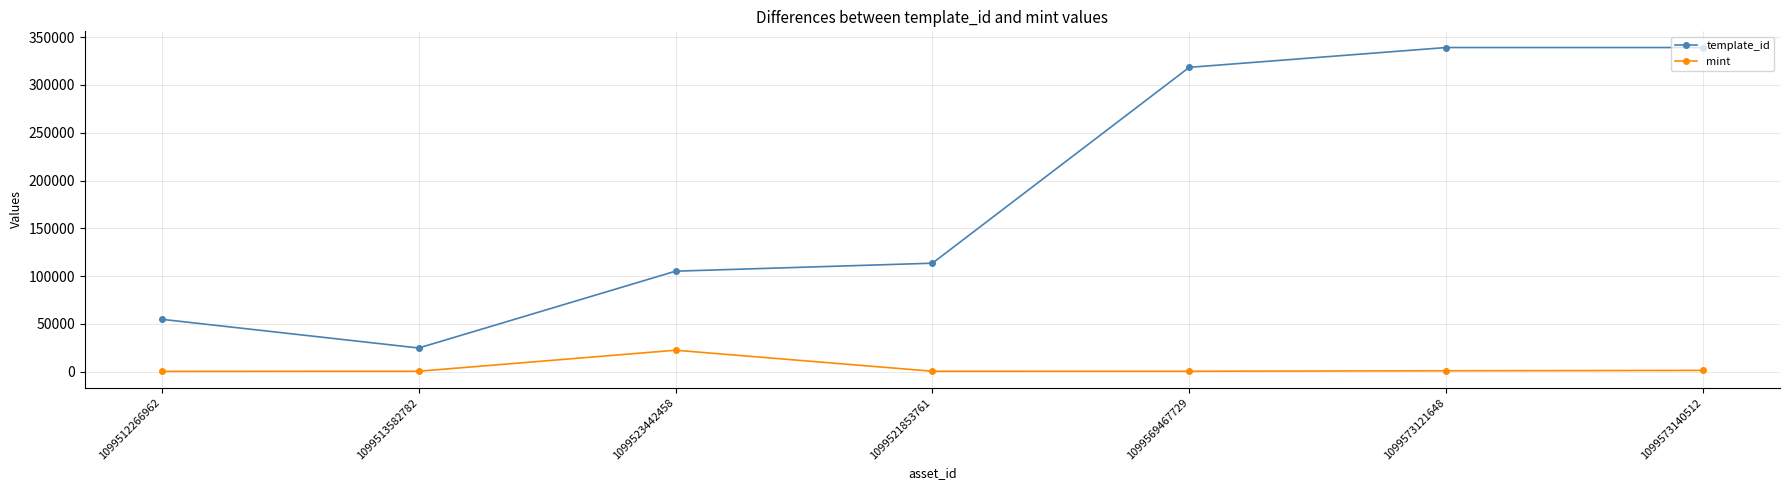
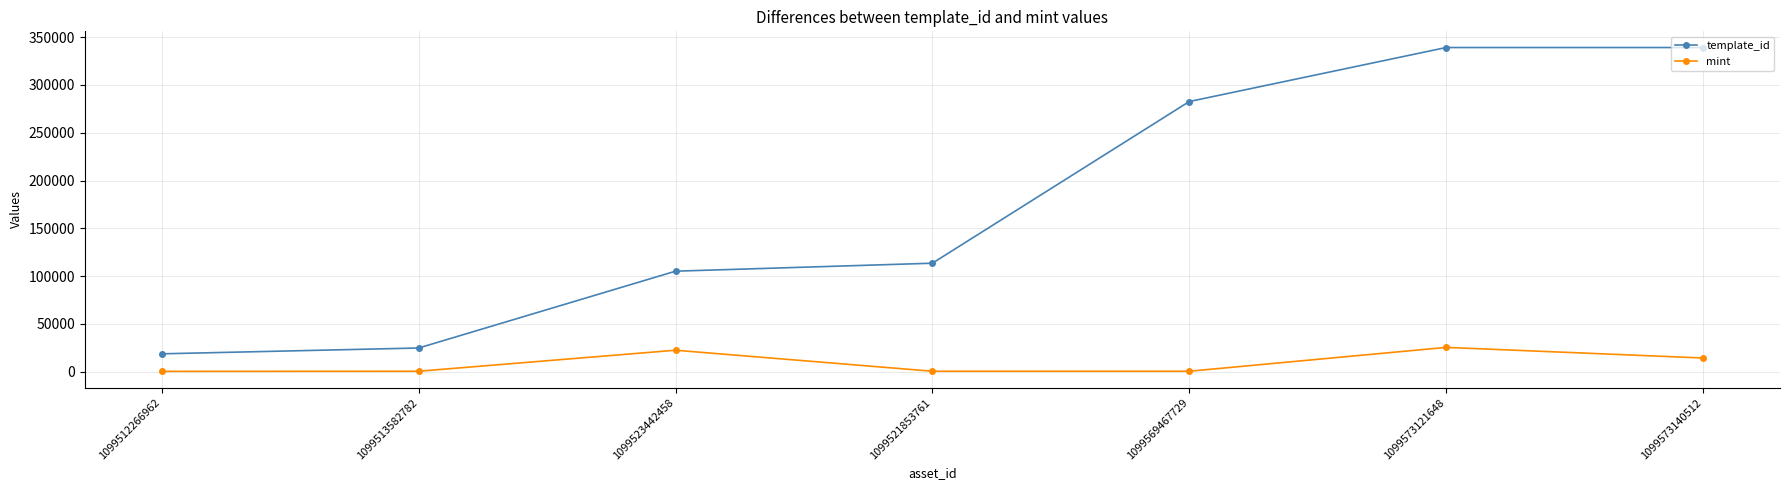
template_id, 1099512266962: 50000 -> 20000
template_id, 1099569467729: 320000 -> 280000
mint, 1099573121648: 0 -> 30000
mint, 1099573140512: 0 -> 10000
